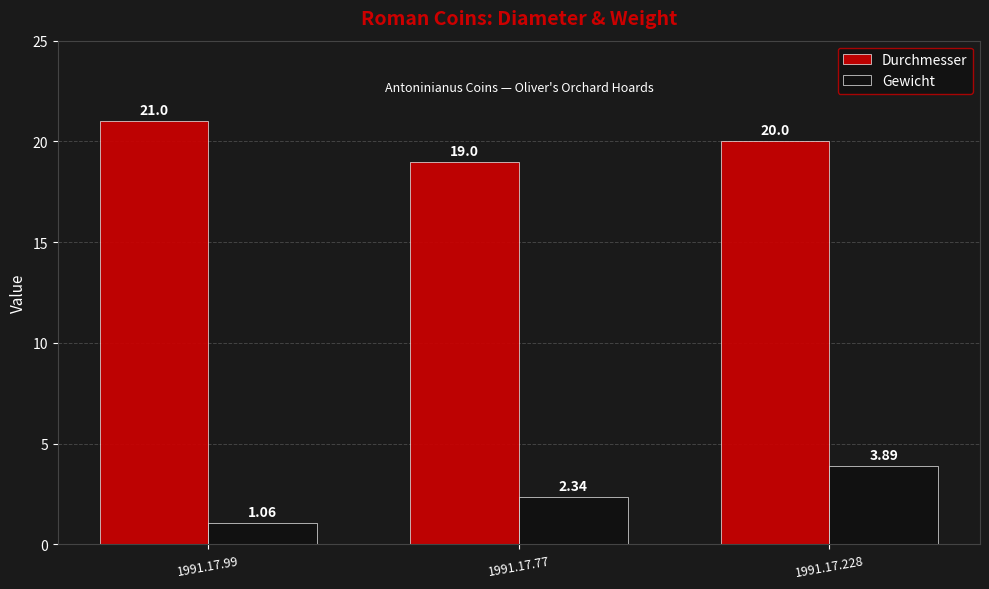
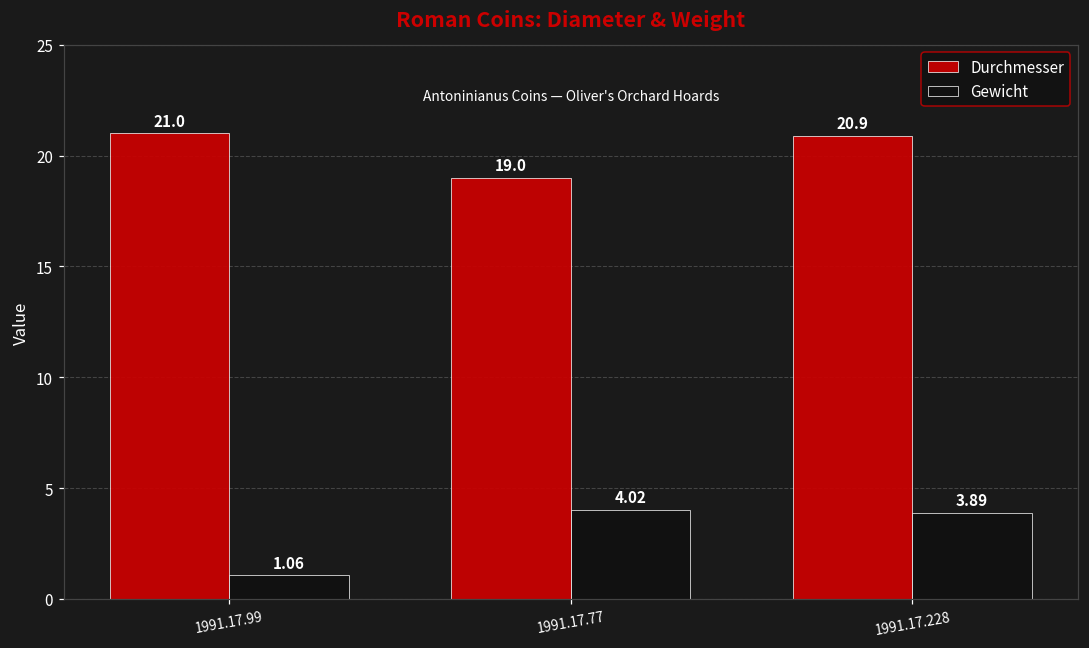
Gewicht, 1991.17.77: 2.34 -> 4.02
Durchmesser, 1991.17.228: 20.0 -> 20.9
